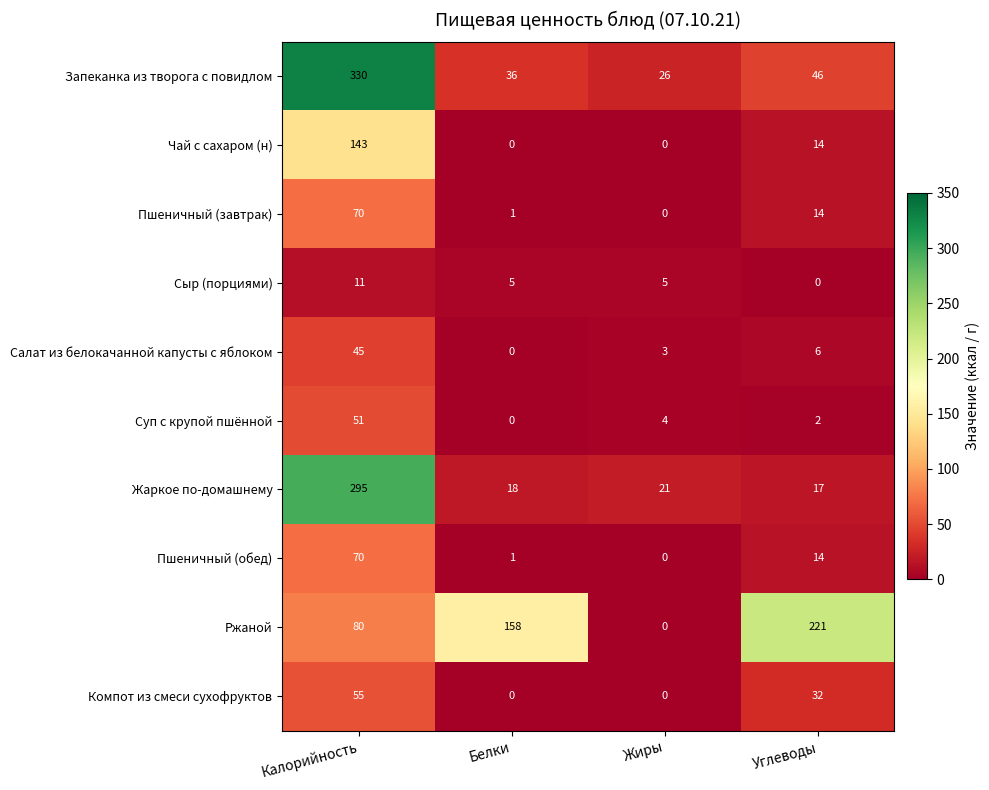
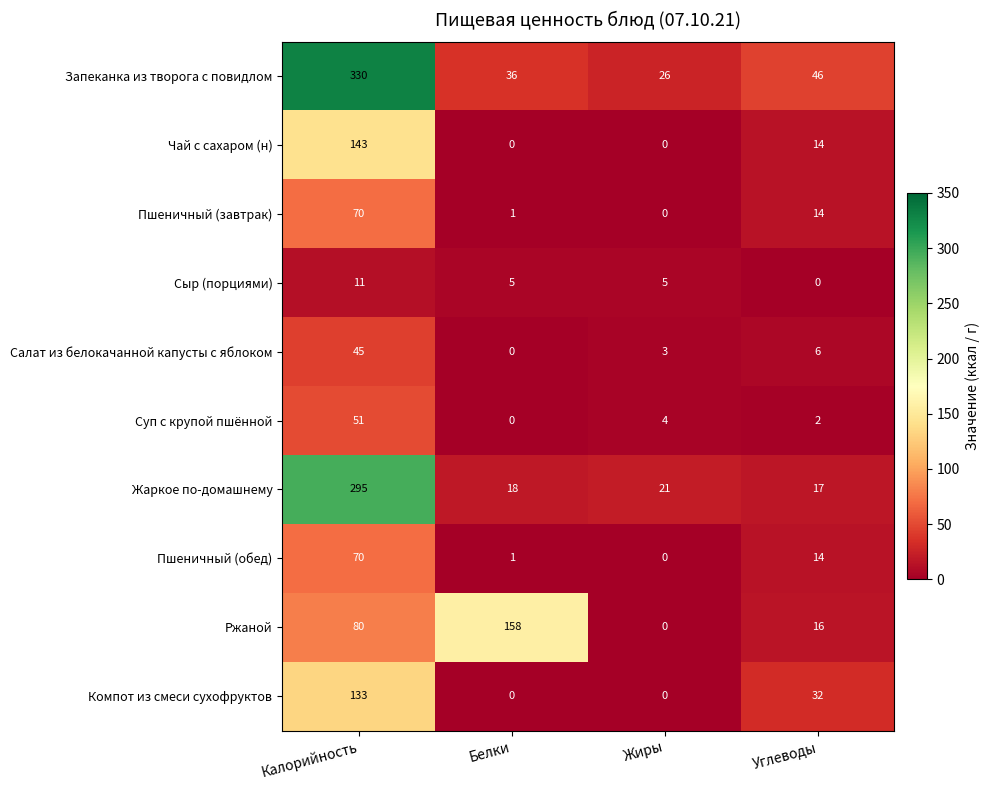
Ржаной, Углеводы: 221 -> 16
Компот из смеси сухофруктов, Калорийность: 55 -> 133
